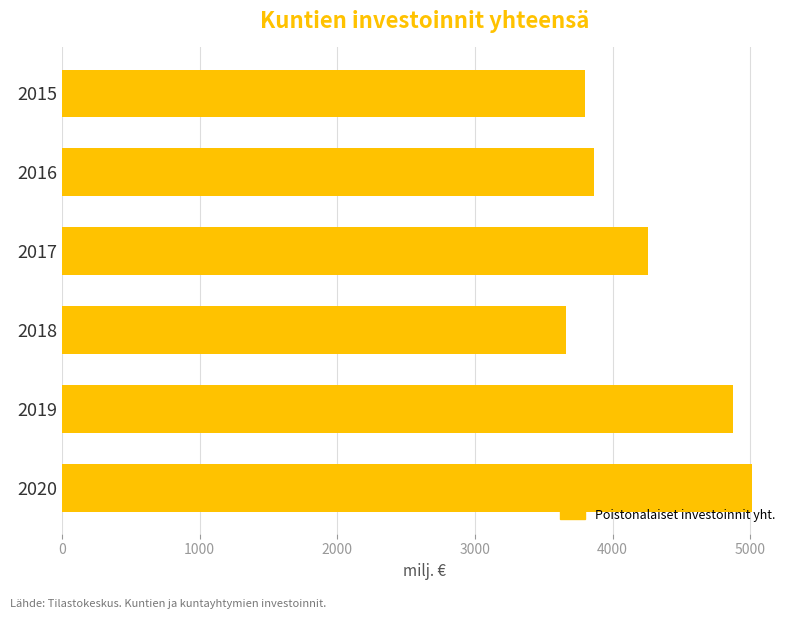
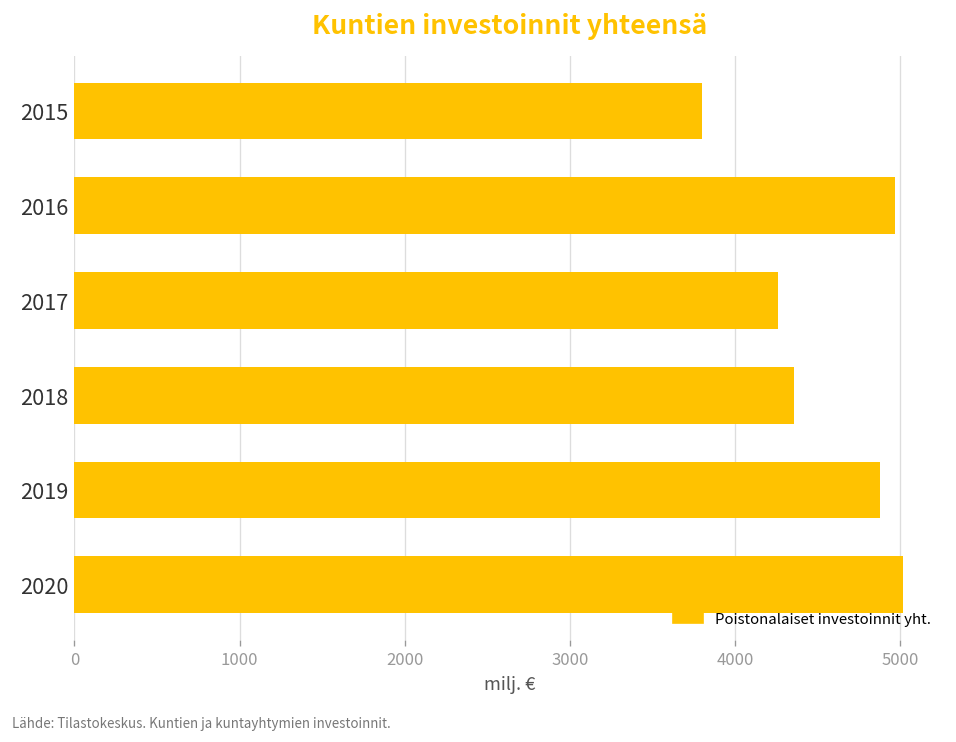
2016: 3870 -> 4970
2018: 3660 -> 4350
